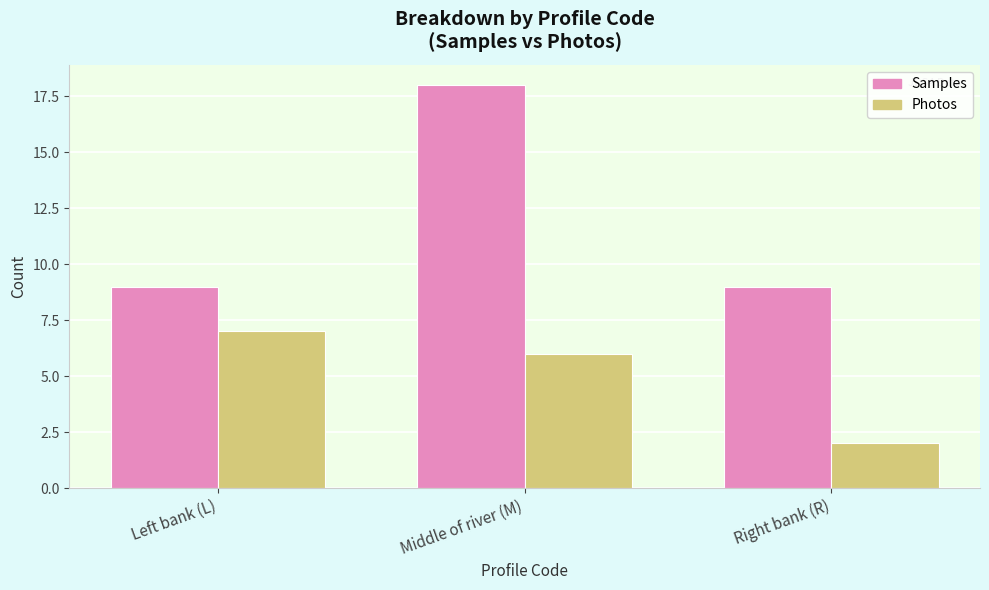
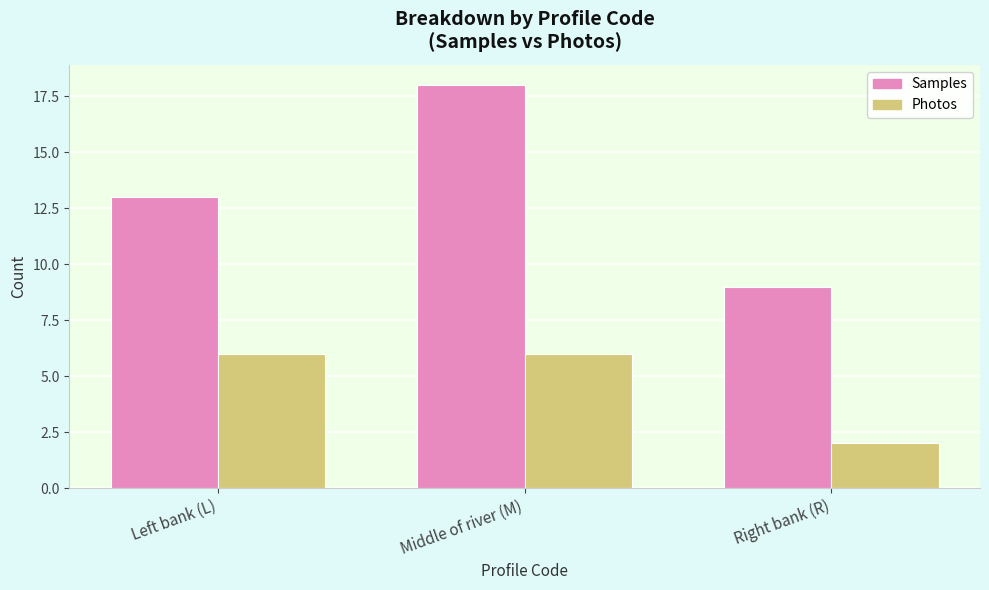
Samples, Left bank (L): 9 -> 13
Photos, Left bank (L): 7 -> 6
